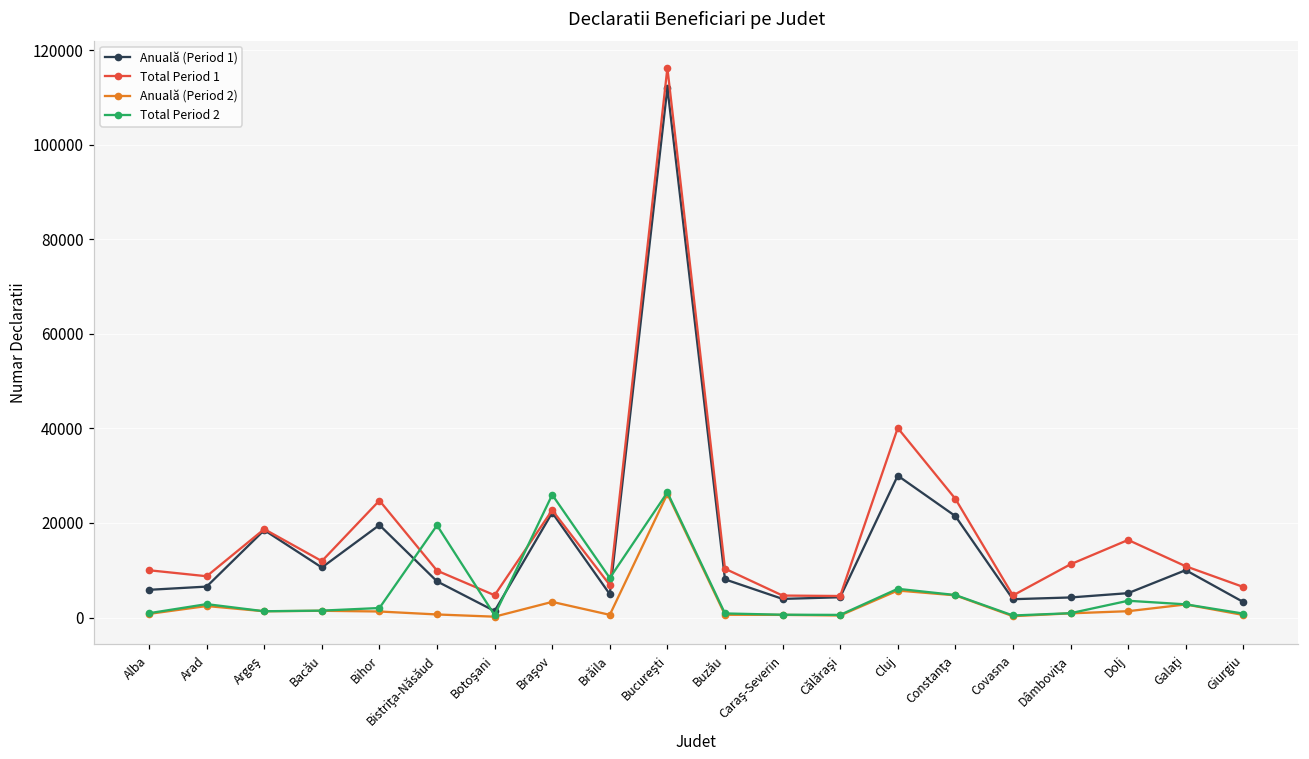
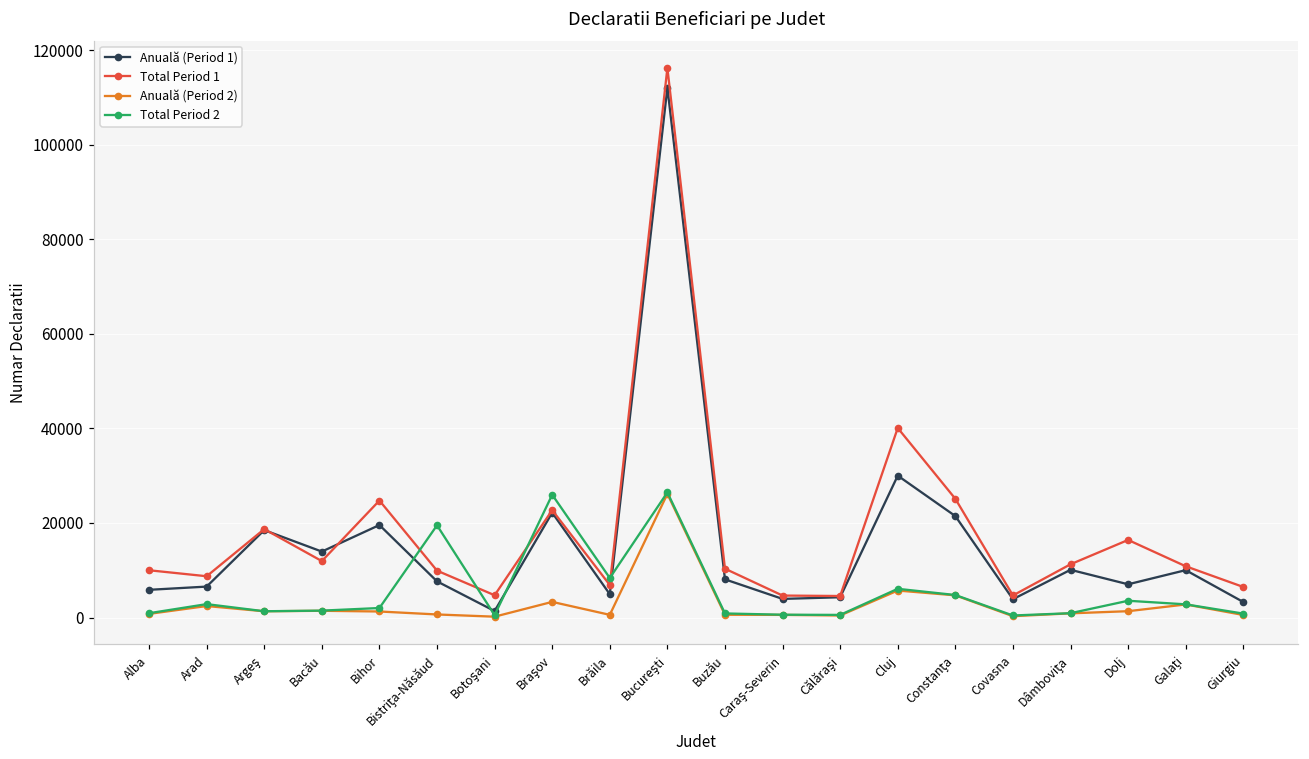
Anuală (Period 1), Bacău: 11000 -> 14000
Anuală (Period 1), Dâmboviţa: 4000 -> 10000
Anuală (Period 1), Dolj: 5000 -> 7000
